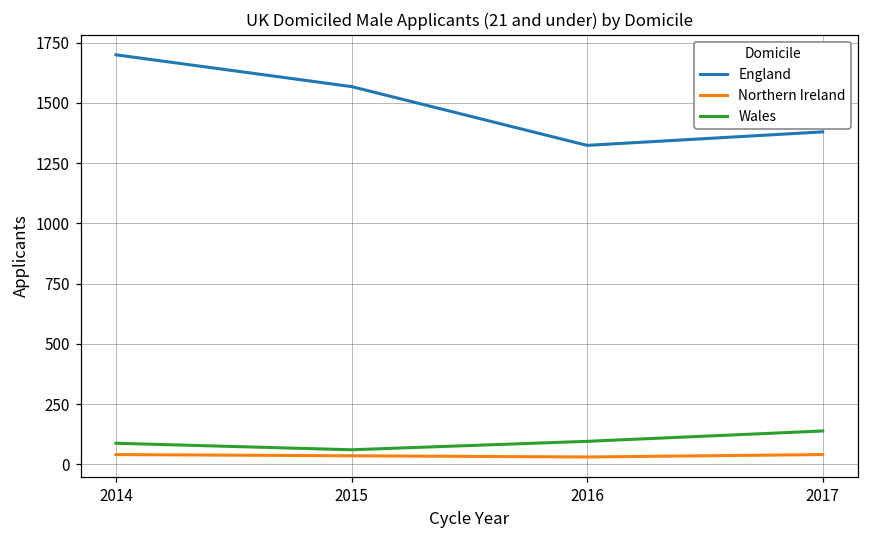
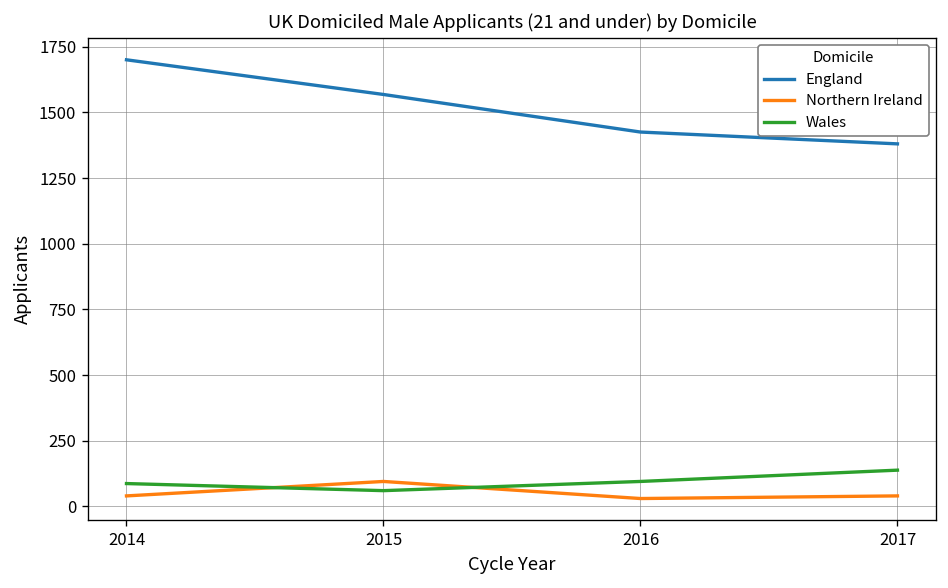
Northern Ireland, 2015: 40 -> 100
England, 2016: 1320 -> 1430
